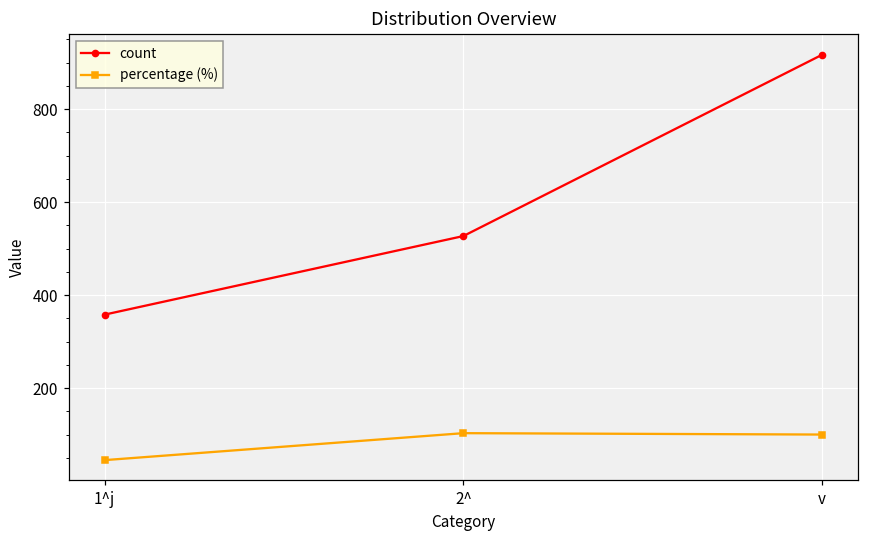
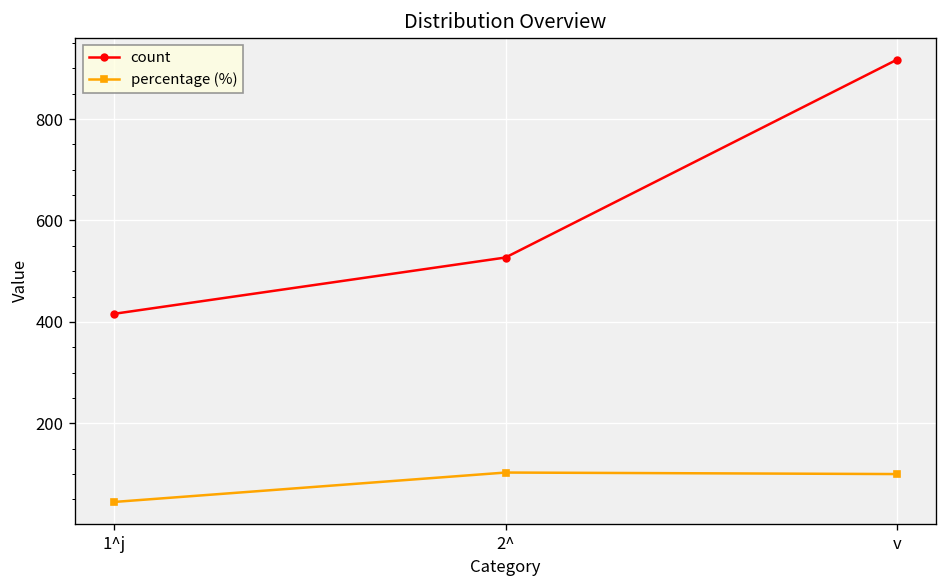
count, 1^j: 360 -> 420
